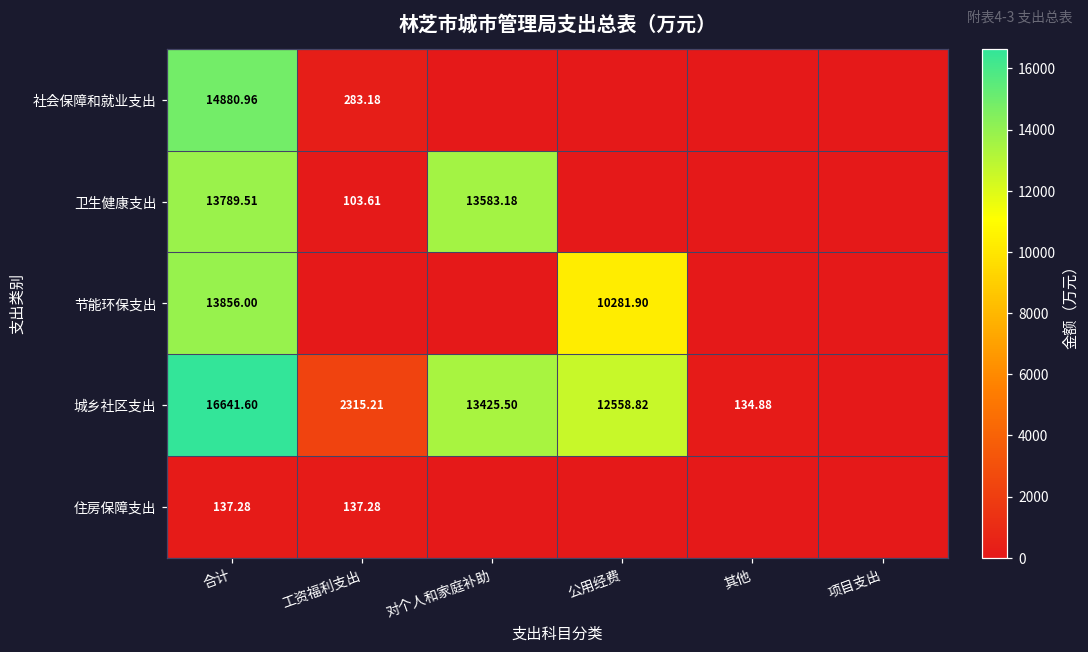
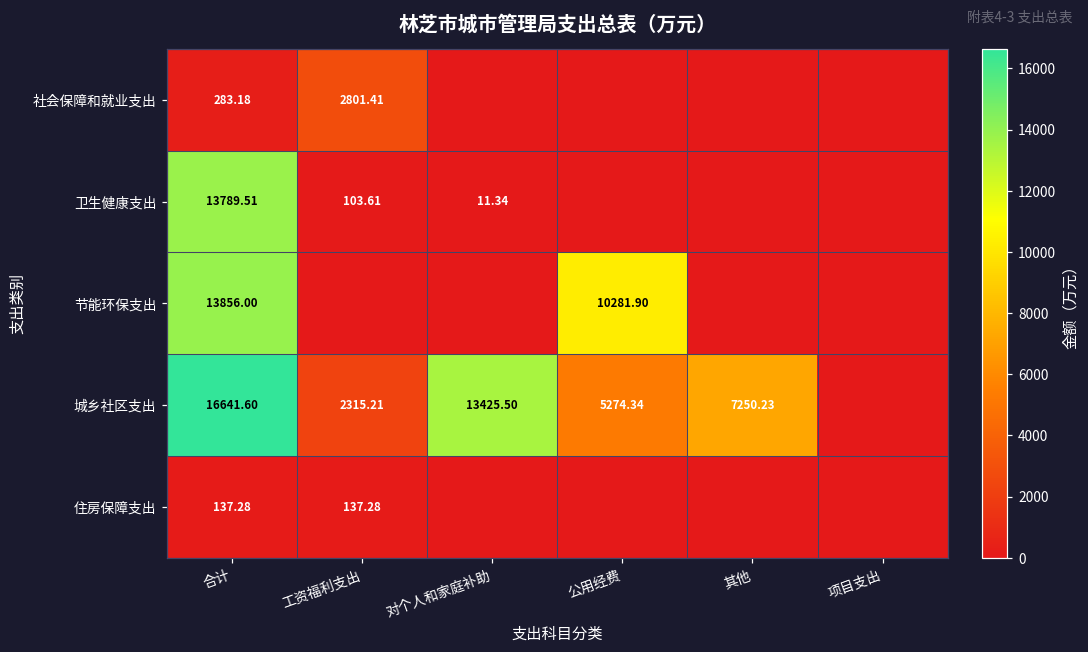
社会保障和就业支出, 合计: 14880.96 -> 283.18
社会保障和就业支出, 工资福利支出: 283.18 -> 2801.41
卫生健康支出, 对个人和家庭补助: 13583.18 -> 11.34
城乡社区支出, 公用经费: 12558.82 -> 5274.34
城乡社区支出, 其他: 134.88 -> 7250.23
